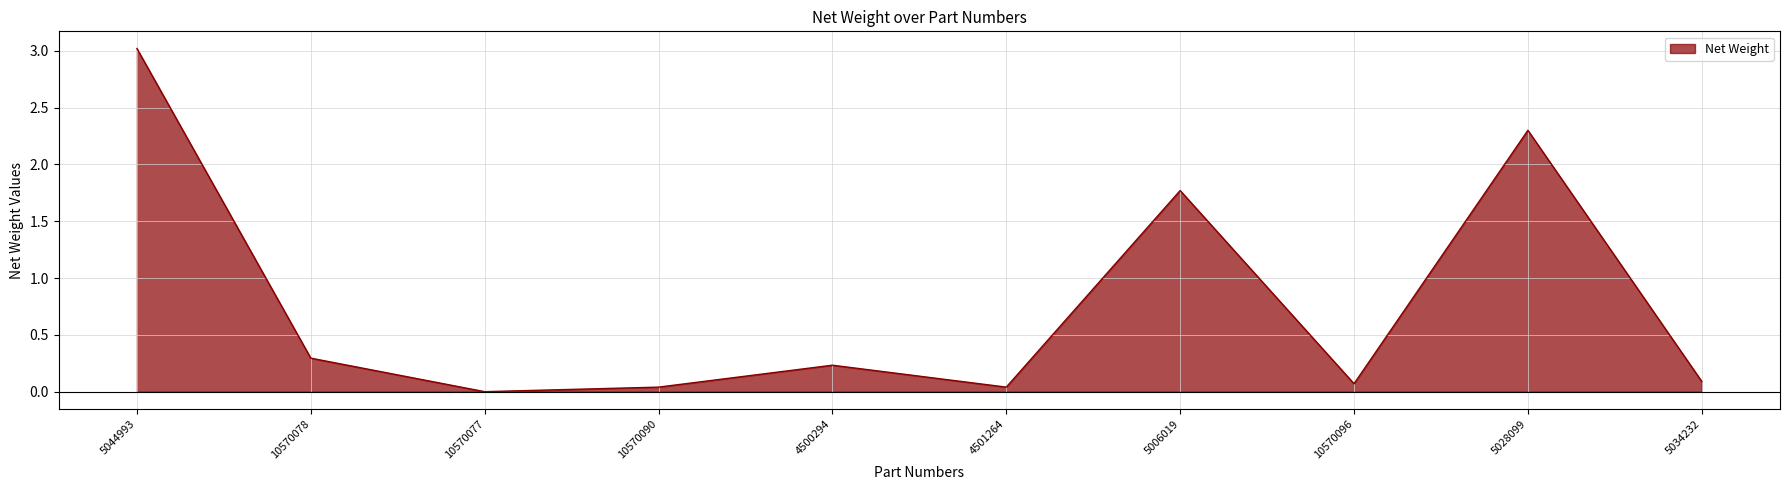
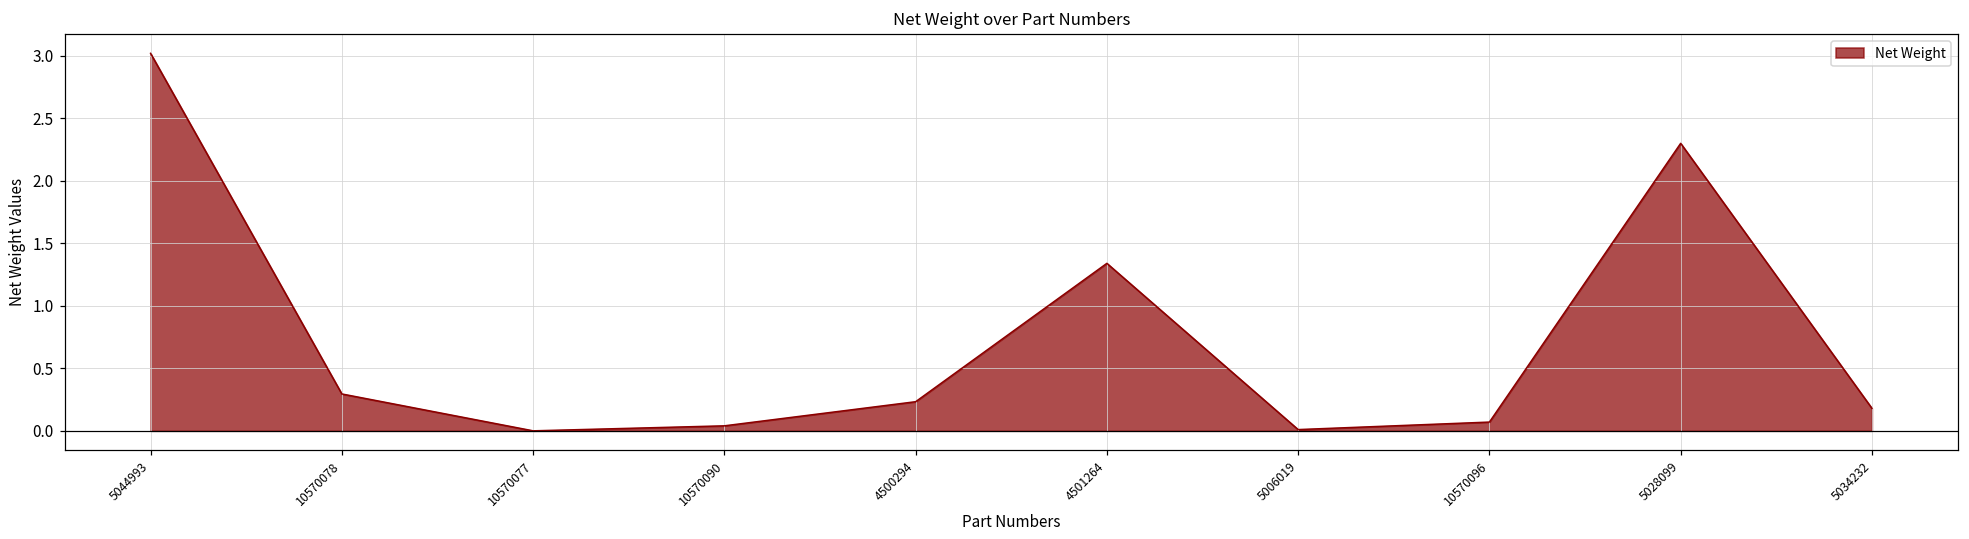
4501264: 0.04 -> 1.34
5006019: 1.77 -> 0.01
5034232: 0.09 -> 0.18
